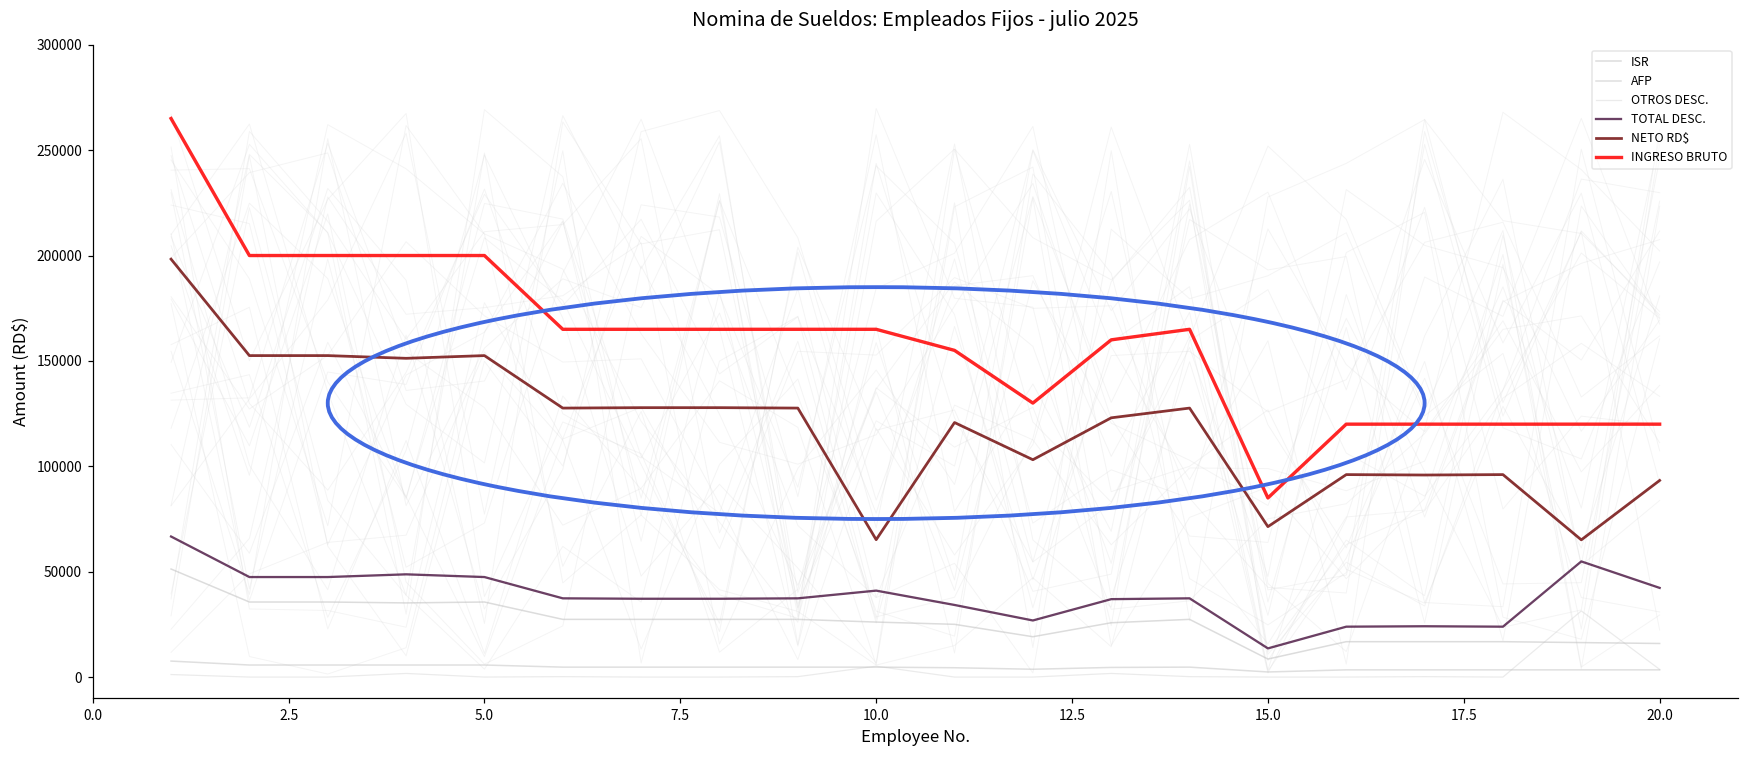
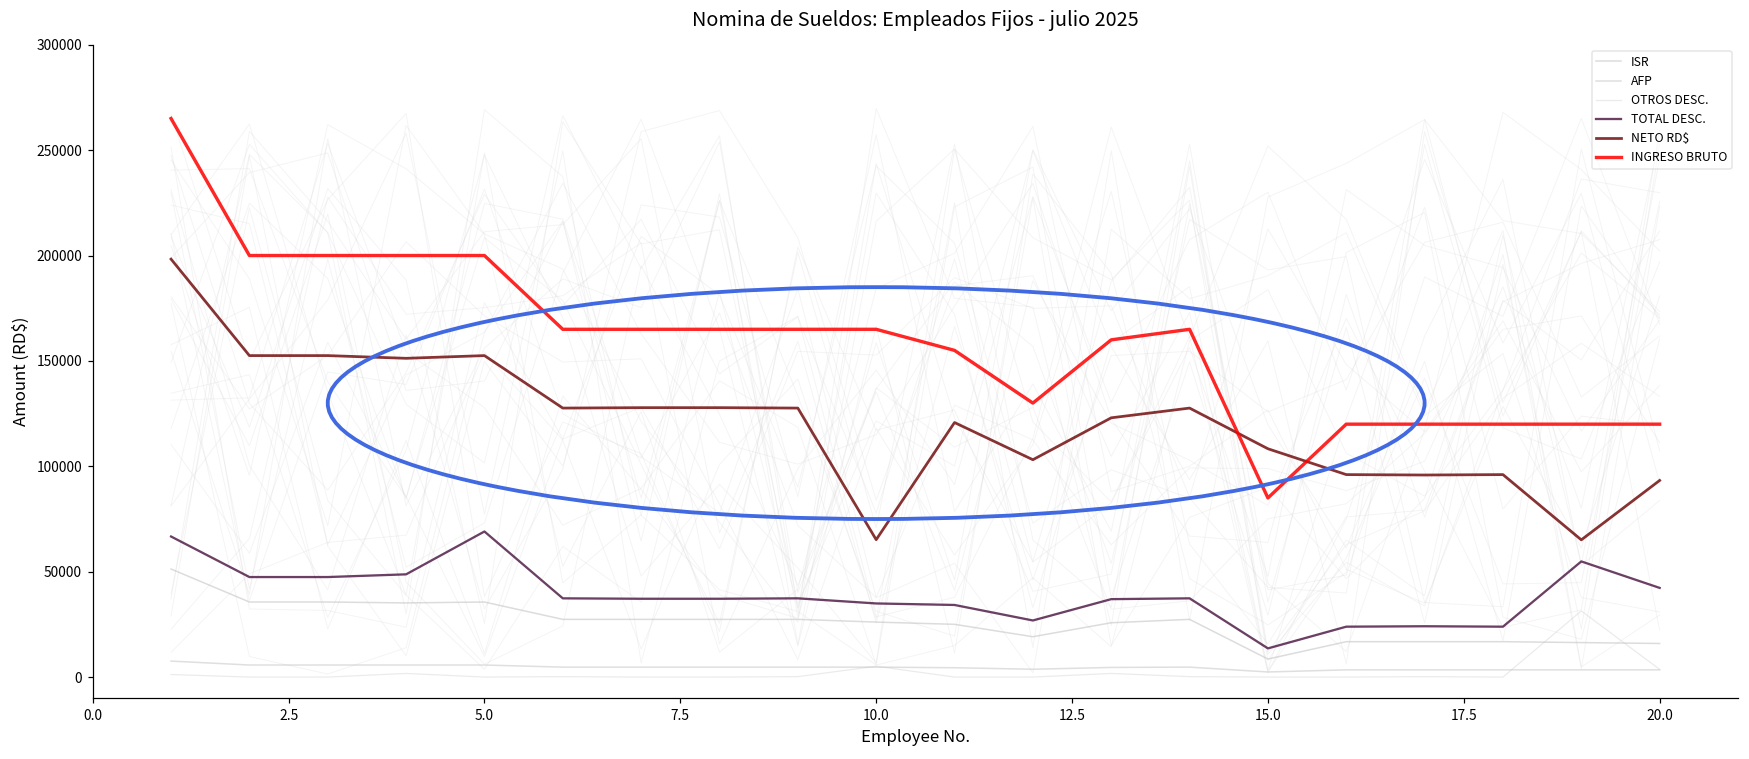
TOTAL DESC., 5.0: 47000 -> 69000
TOTAL DESC., 10.0: 41000 -> 35000
NETO RD$, 15.0: 71000 -> 108000
